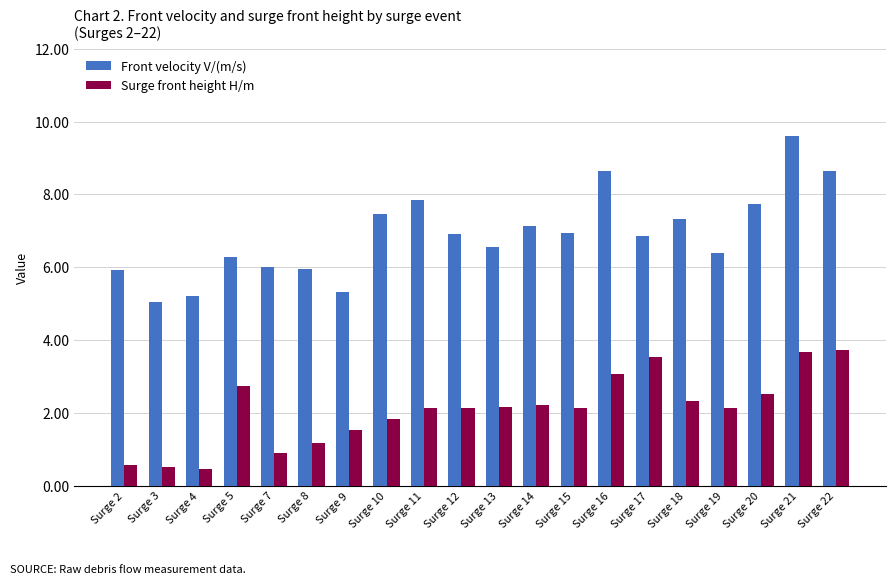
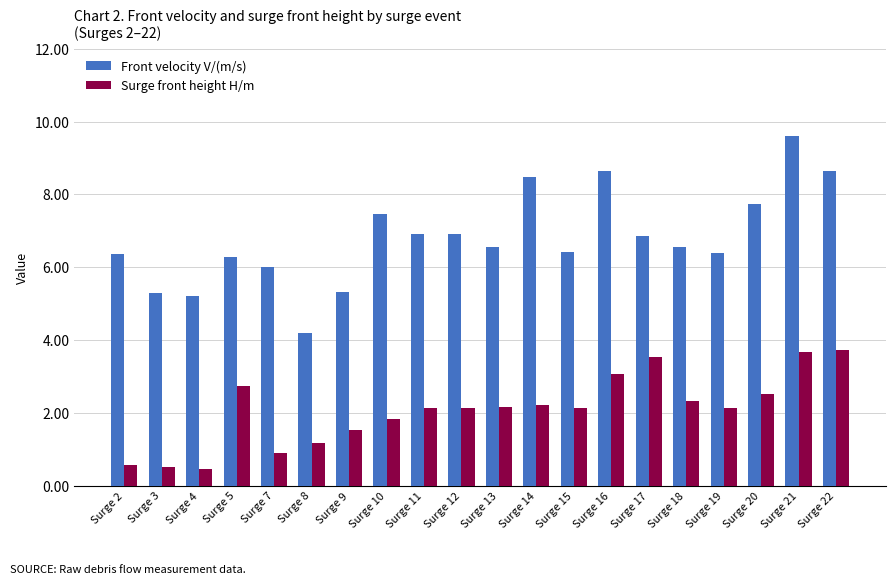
Front velocity V/(m/s), Surge 2: 5.9 -> 6.4
Front velocity V/(m/s), Surge 3: 5.1 -> 5.3
Front velocity V/(m/s), Surge 8: 5.9 -> 4.2
Front velocity V/(m/s), Surge 11: 7.9 -> 6.9
Front velocity V/(m/s), Surge 14: 7.1 -> 8.5
Front velocity V/(m/s), Surge 15: 6.9 -> 6.4
Front velocity V/(m/s), Surge 18: 7.3 -> 6.6
